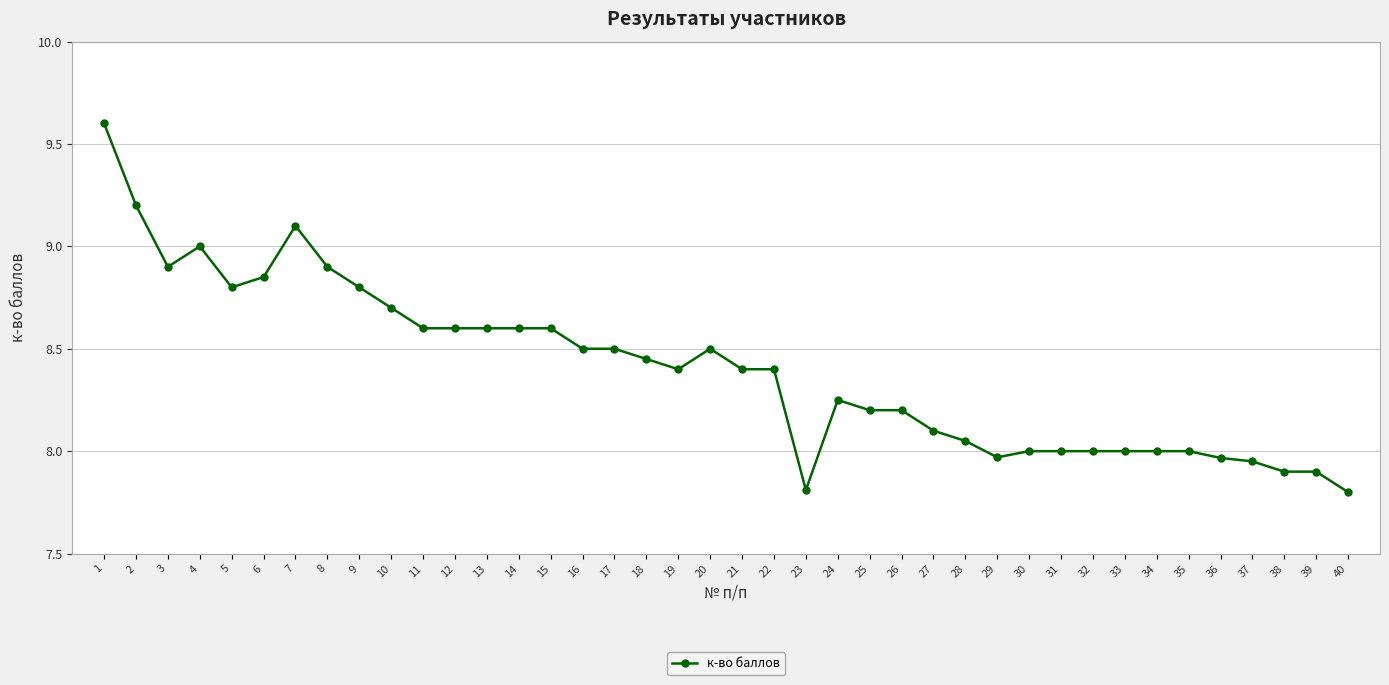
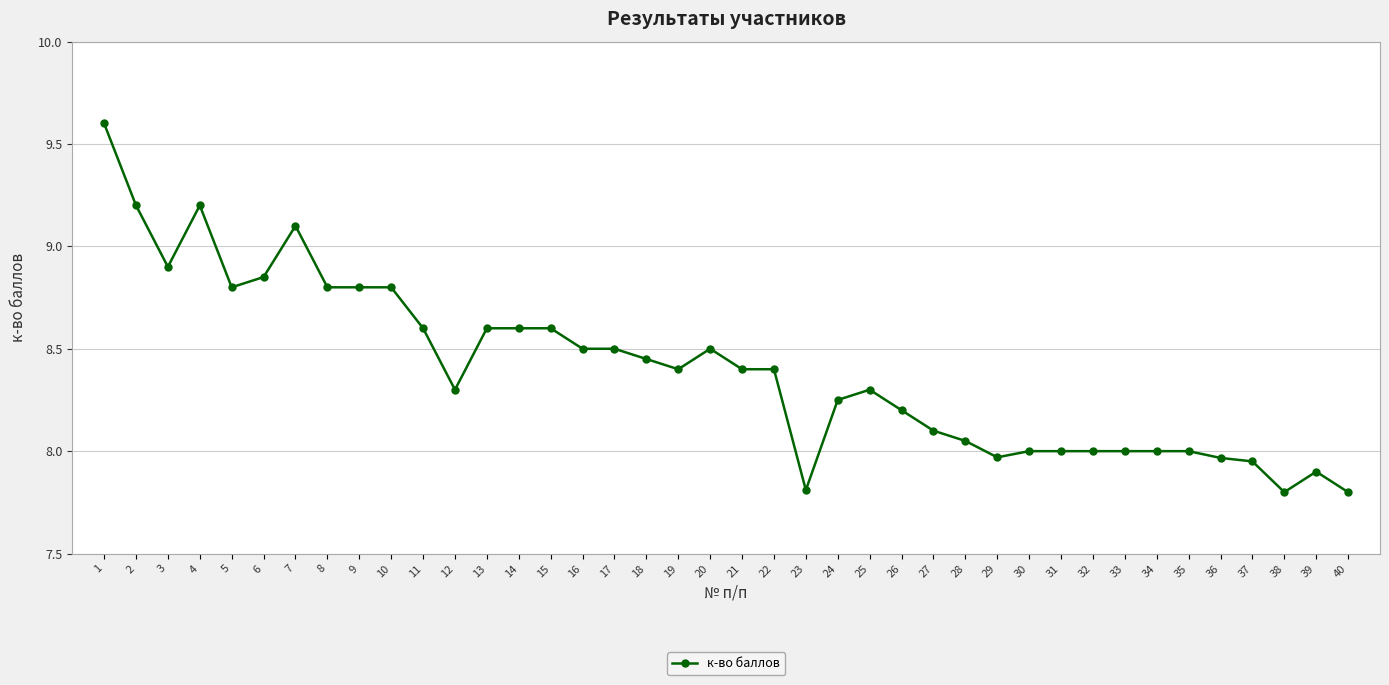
4: 9.0 -> 9.2
8: 8.9 -> 8.8
10: 8.7 -> 8.8
12: 8.6 -> 8.3
25: 8.2 -> 8.3
38: 7.9 -> 7.8
